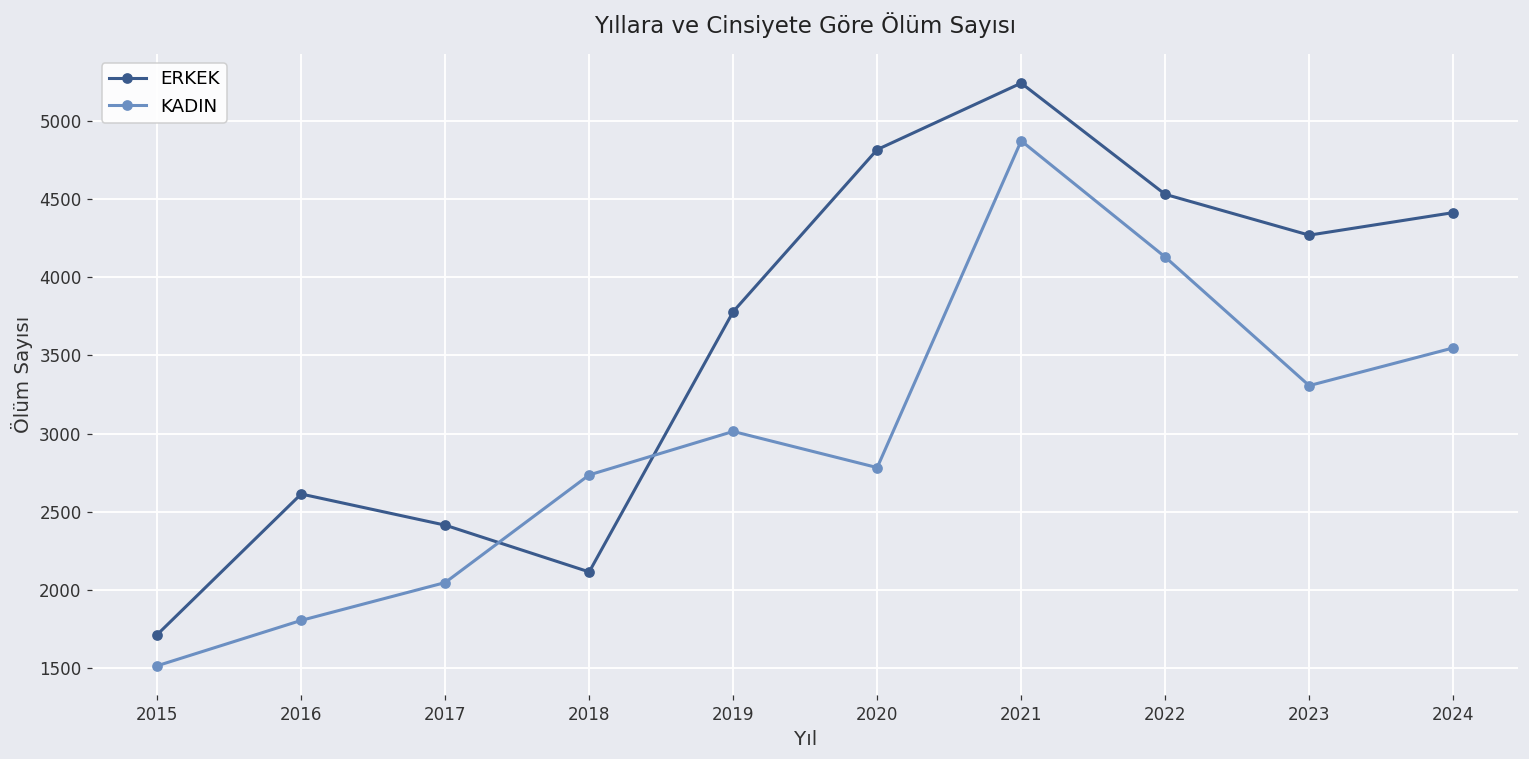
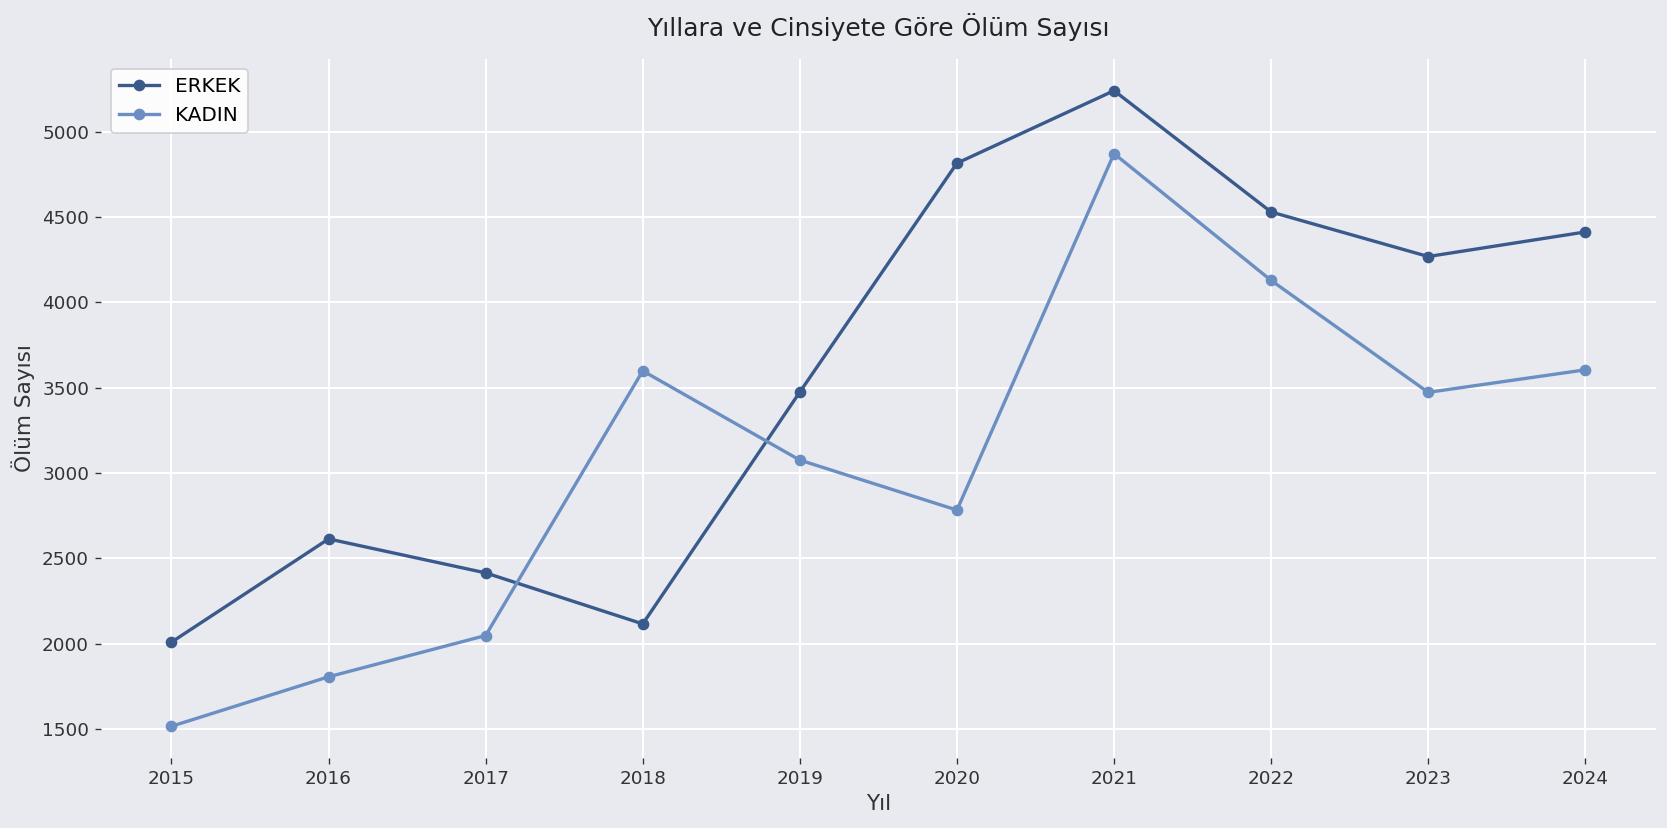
ERKEK, 2015: 1720 -> 2010
KADIN, 2018: 2740 -> 3600
ERKEK, 2019: 3780 -> 3480
KADIN, 2019: 3010 -> 3080
KADIN, 2023: 3310 -> 3470
KADIN, 2024: 3550 -> 3610
